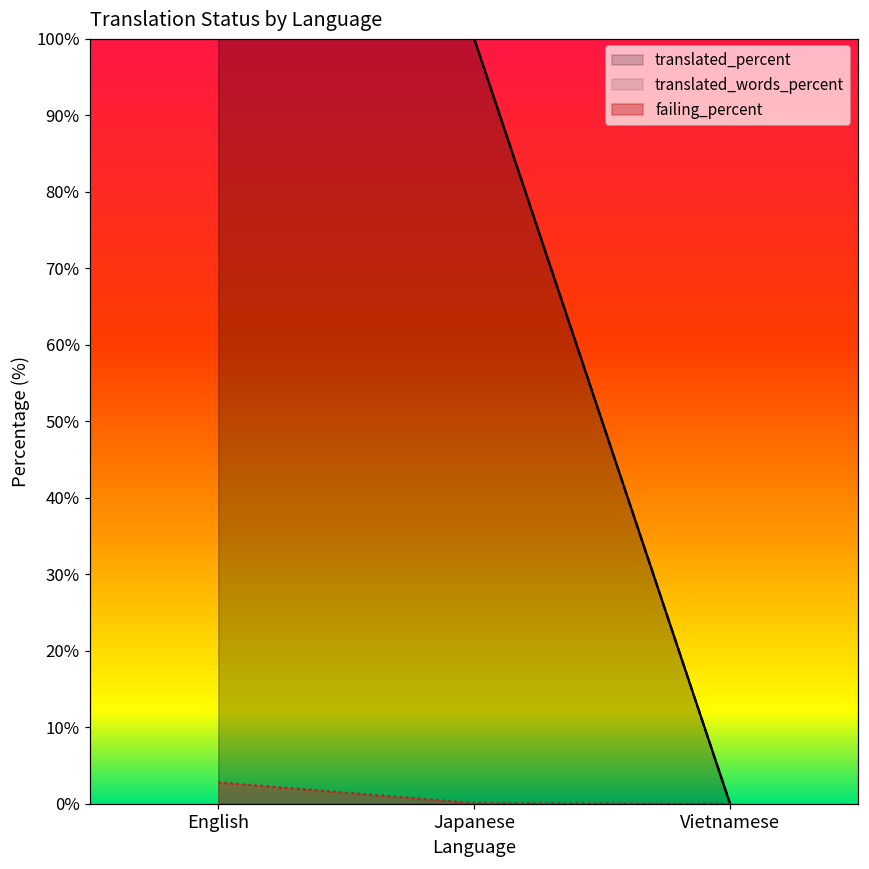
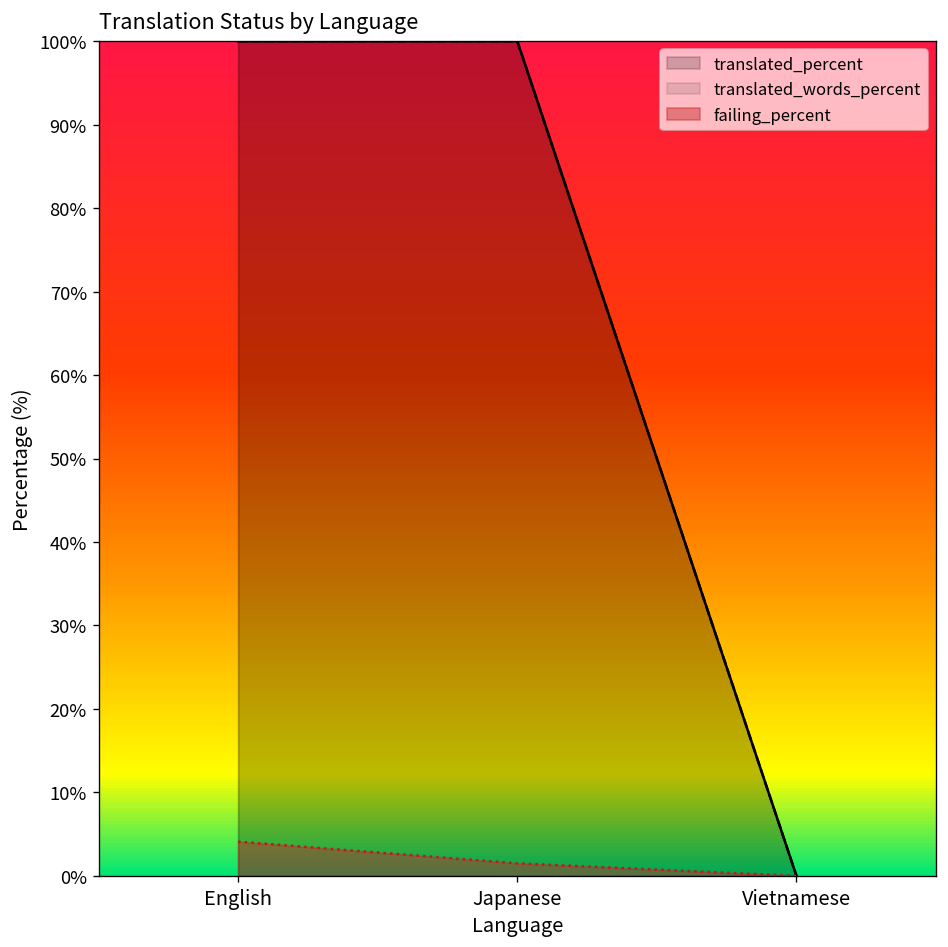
failing_percent, English: 3% -> 4%
failing_percent, Japanese: 0% -> 2%
